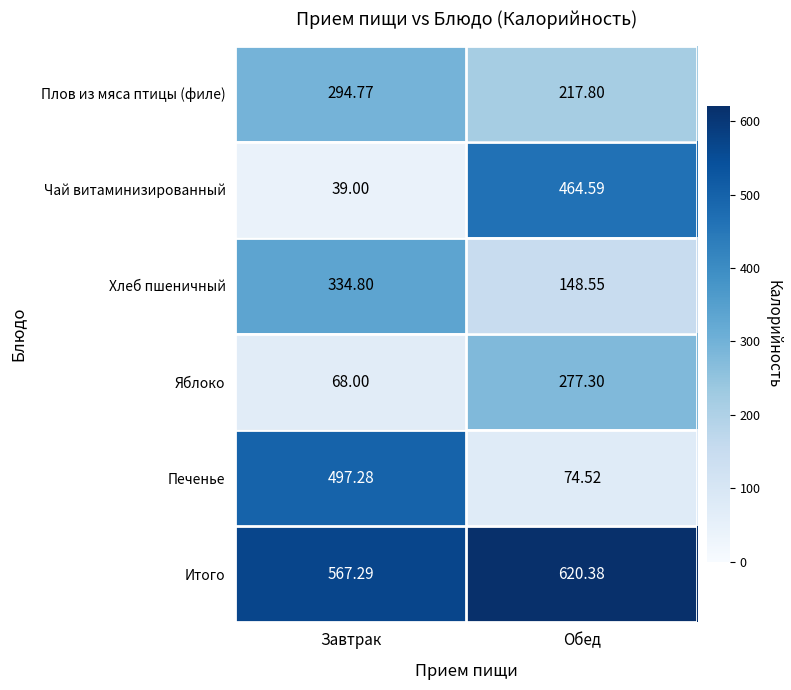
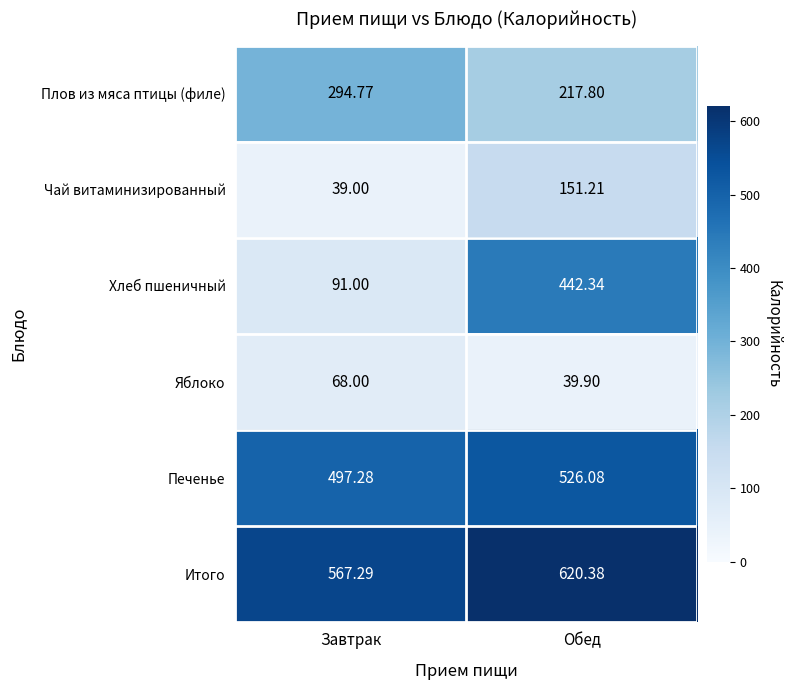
Чай витаминизированный, Обед: 464.59 -> 151.21
Хлеб пшеничный, Завтрак: 334.80 -> 91.00
Хлеб пшеничный, Обед: 148.55 -> 442.34
Яблоко, Обед: 277.30 -> 39.90
Печенье, Обед: 74.52 -> 526.08
